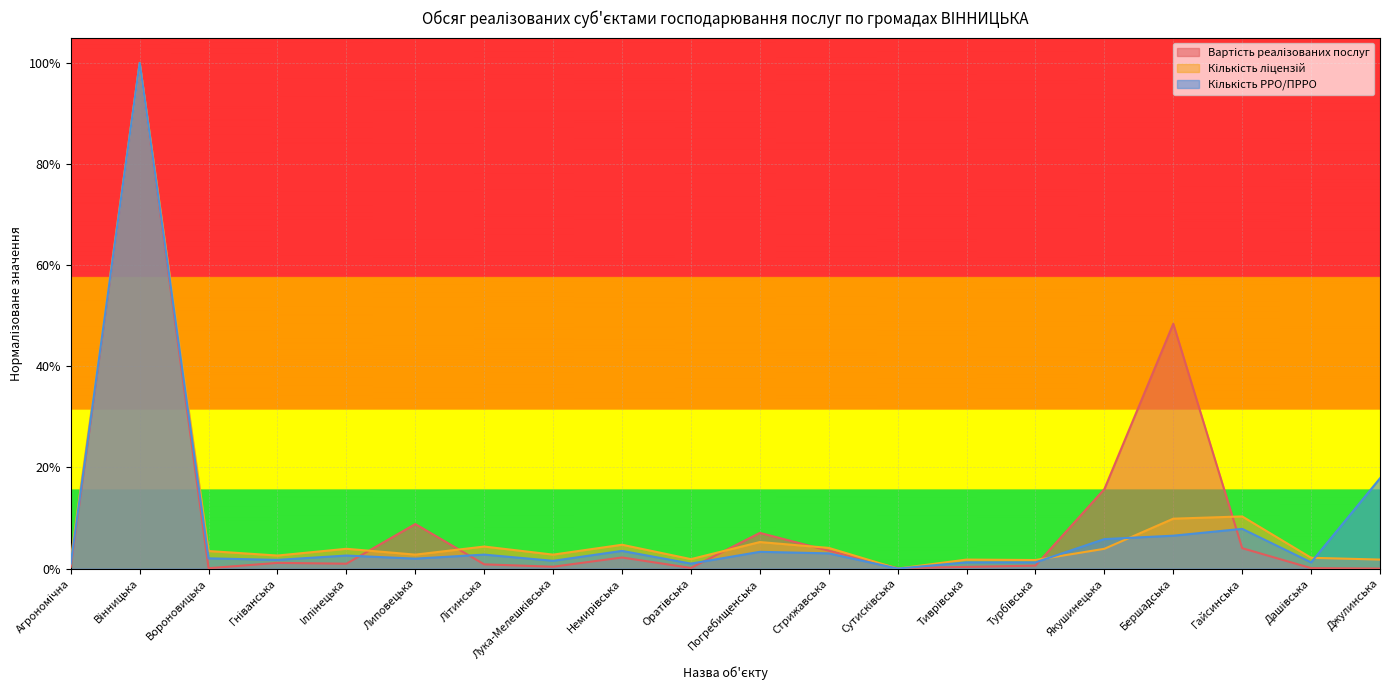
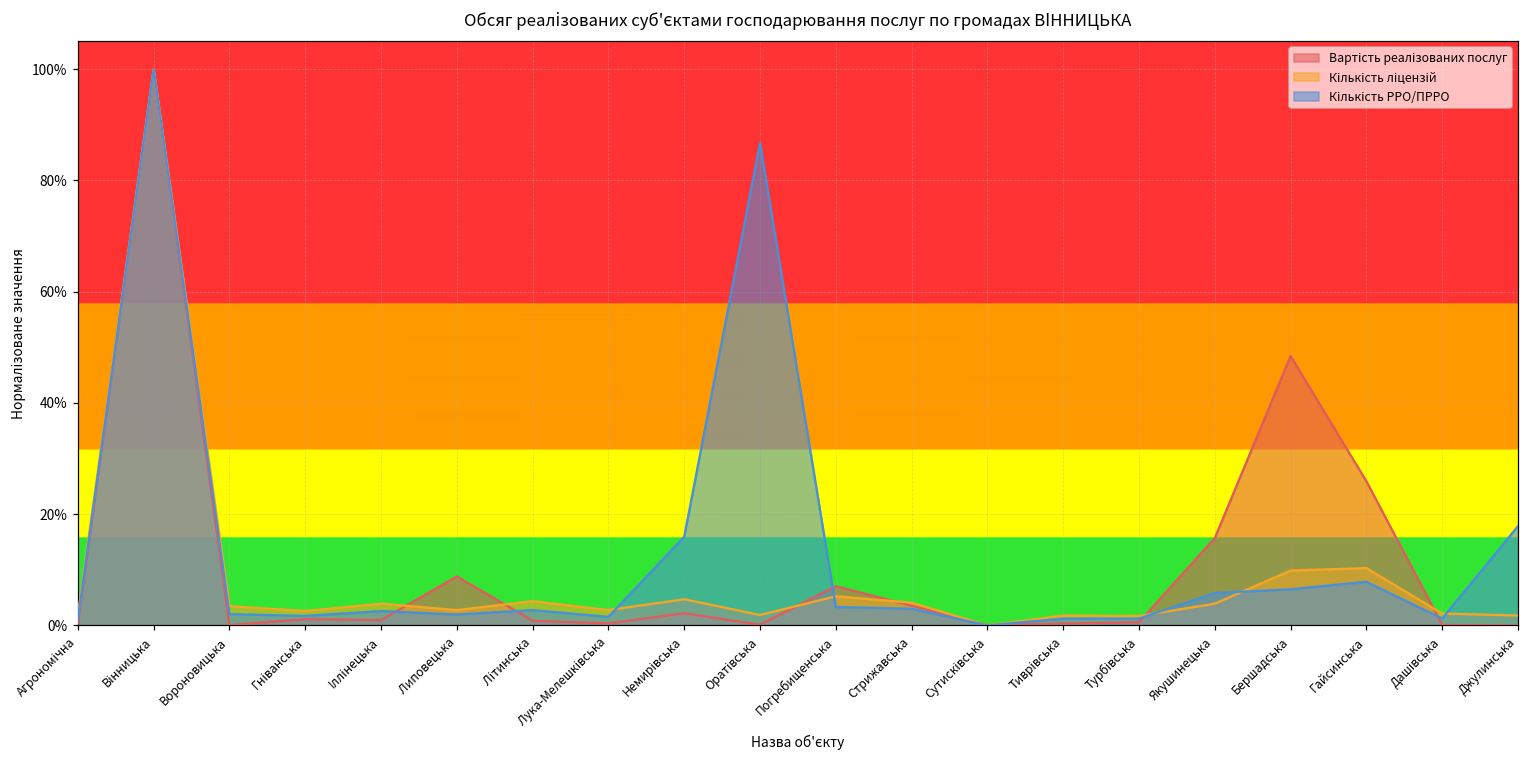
Кількість РРО/ПРРО, Немирівська: 3% -> 16%
Кількість РРО/ПРРО, Оратівська: 1% -> 87%
Вартість реалізованих послуг, Гайсинська: 4% -> 26%
